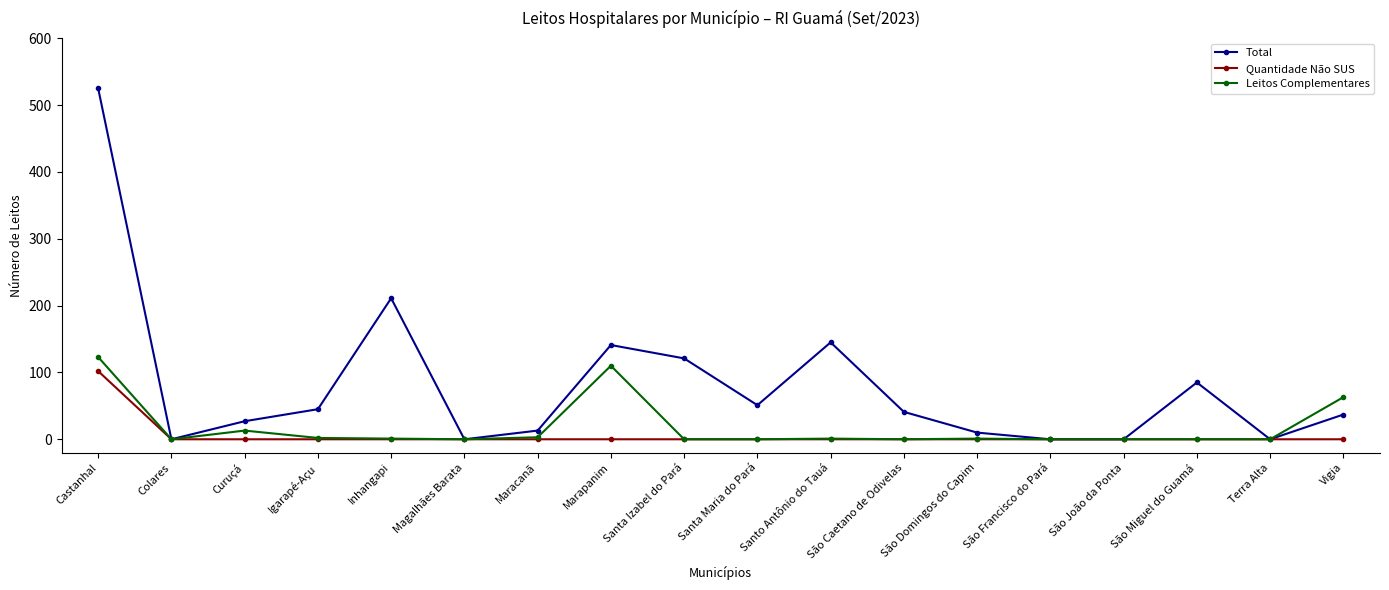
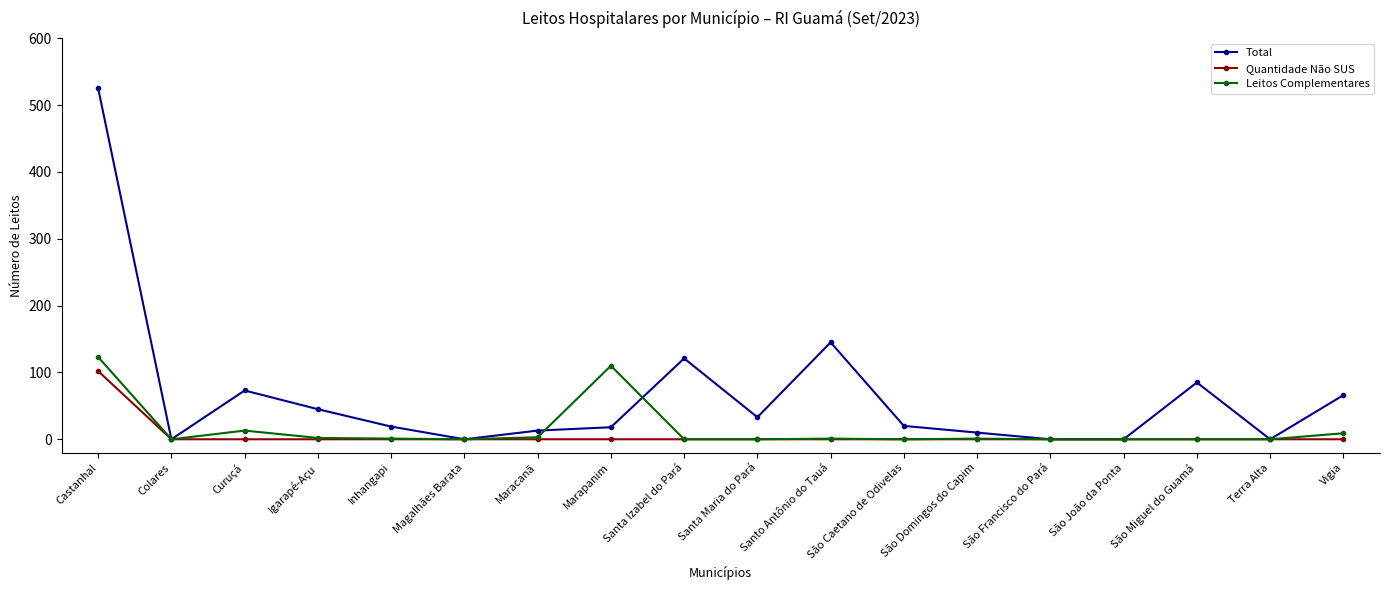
Total, Curuçá: 30 -> 70
Total, Inhangapi: 210 -> 20
Total, Marapanim: 140 -> 20
Total, Santa Maria do Pará: 50 -> 30
Total, São Caetano de Odivelas: 40 -> 20
Total, Vigia: 40 -> 70
Leitos Complementares, Vigia: 60 -> 10
